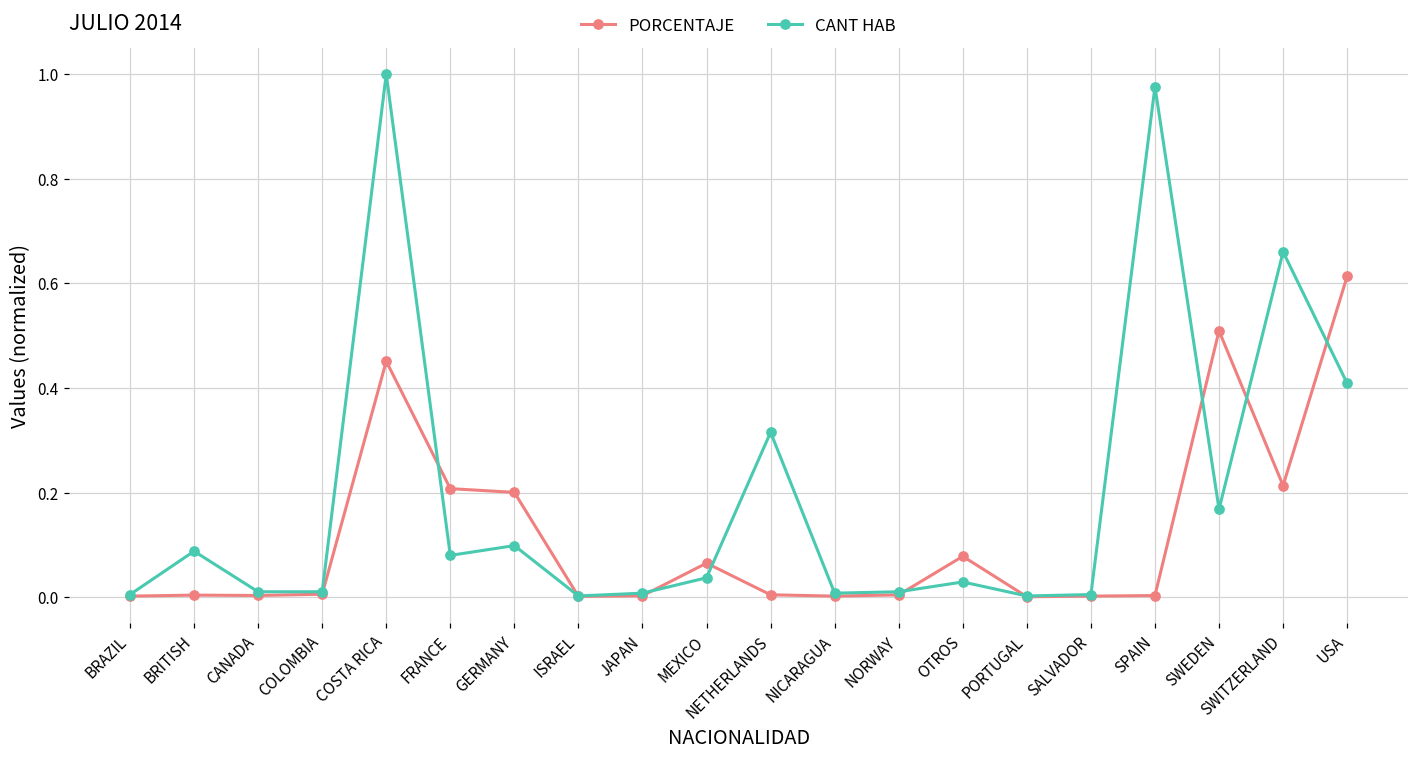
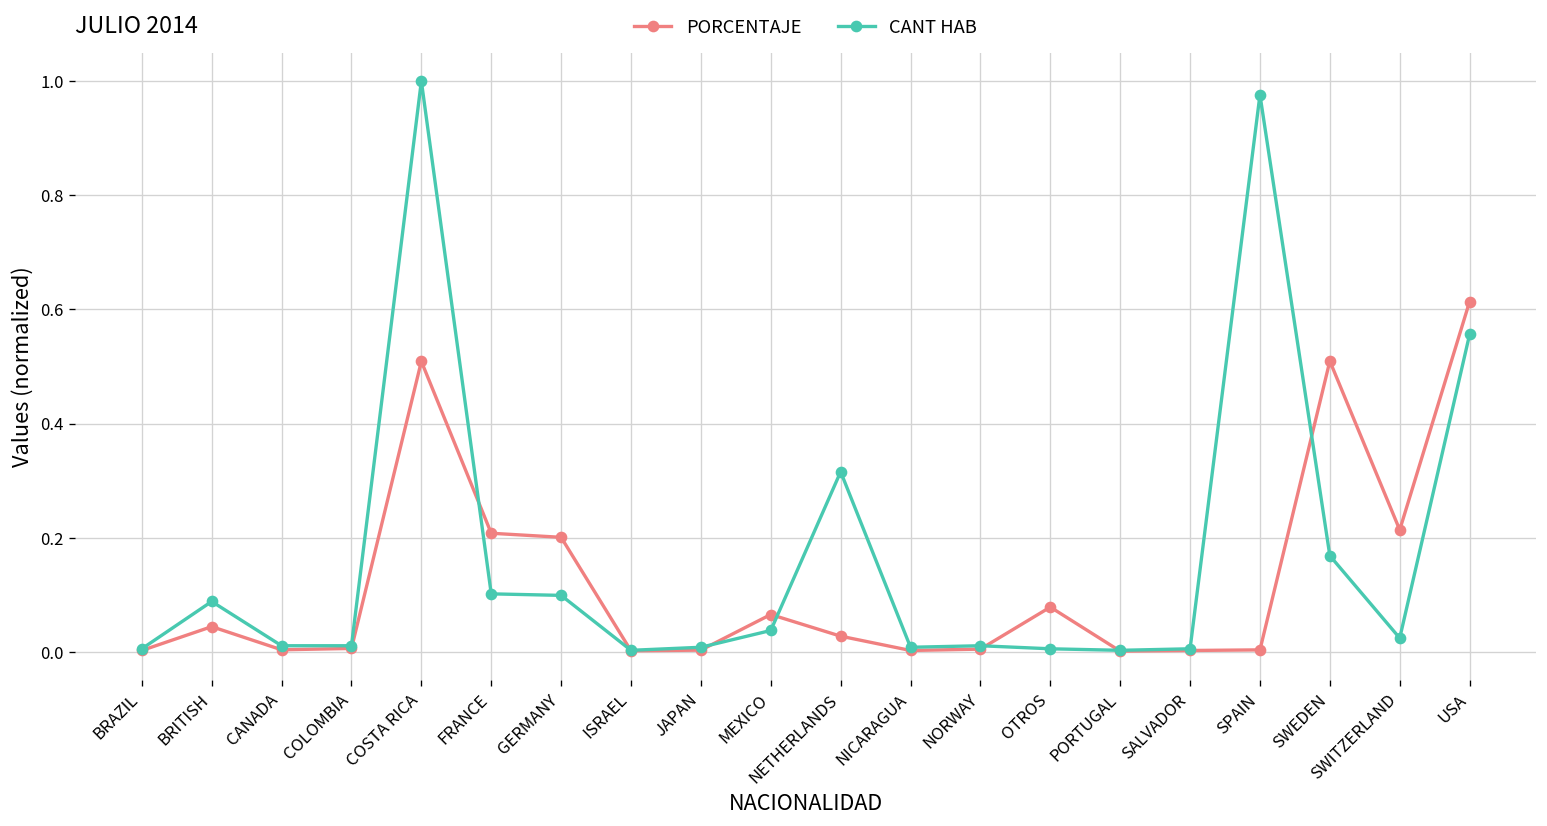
PORCENTAJE, BRITISH: 0.00 -> 0.04
PORCENTAJE, COSTA RICA: 0.45 -> 0.51
CANT HAB, FRANCE: 0.08 -> 0.10
PORCENTAJE, NETHERLANDS: 0.00 -> 0.03
CANT HAB, OTROS: 0.03 -> 0.01
CANT HAB, SWITZERLAND: 0.66 -> 0.02
CANT HAB, USA: 0.41 -> 0.56
